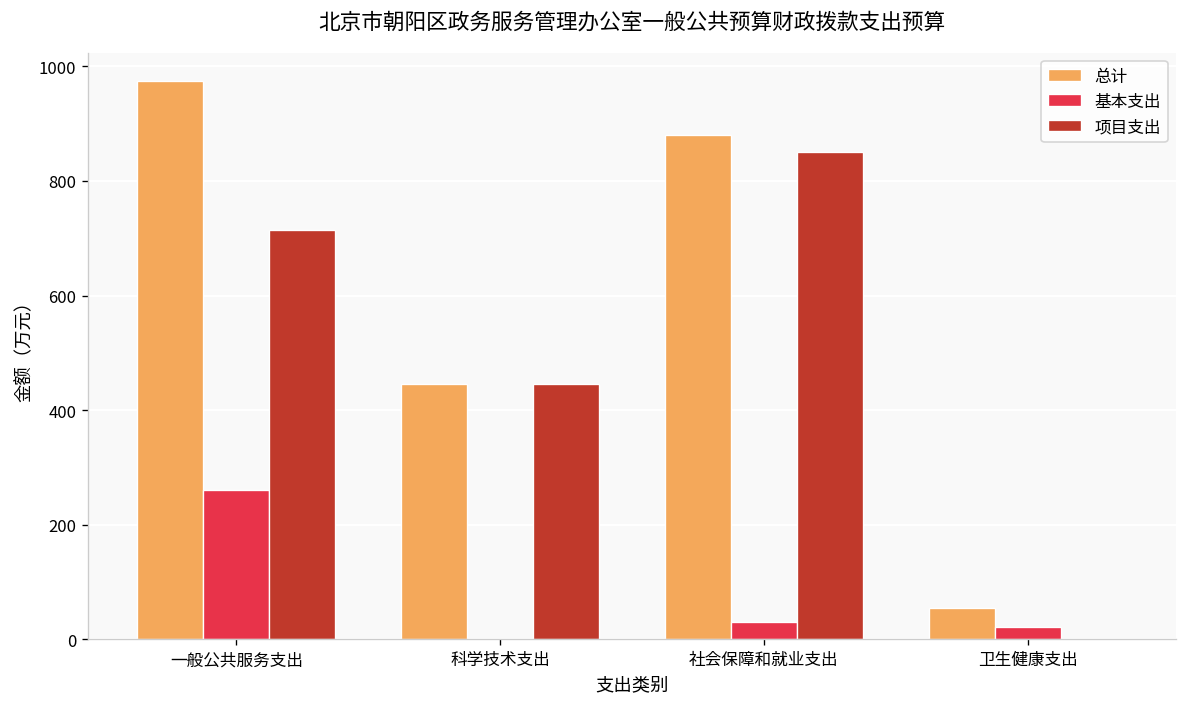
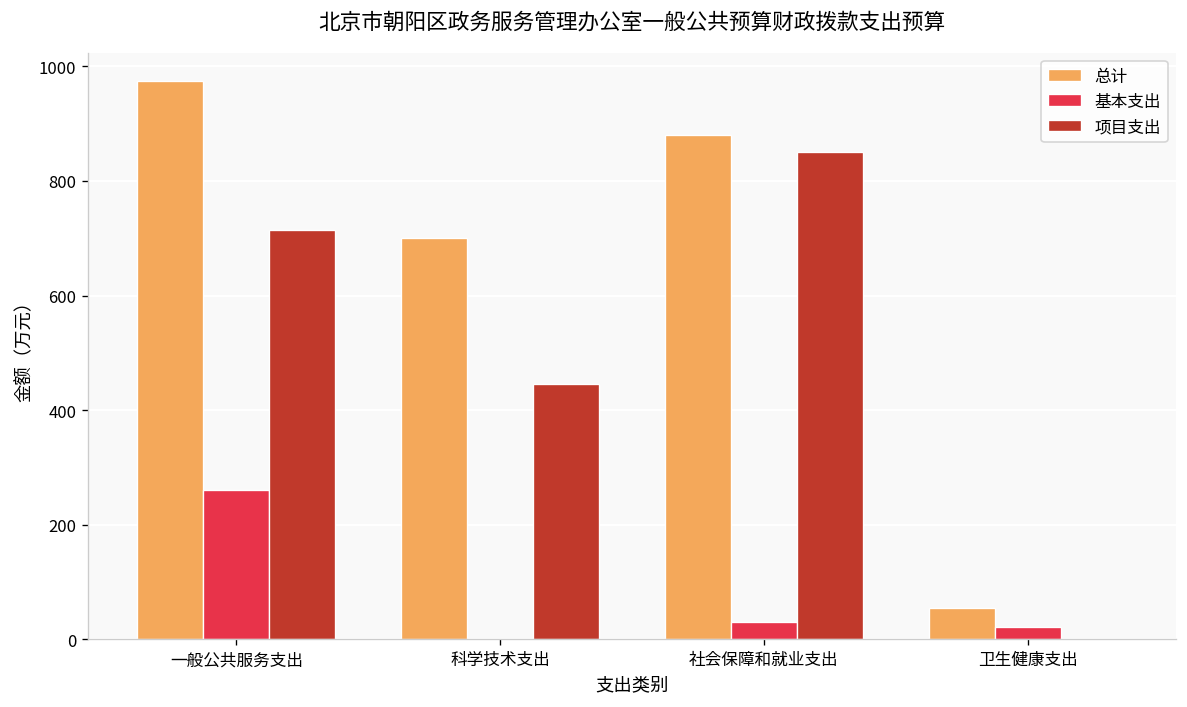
总计, 科学技术支出: 450 -> 700
